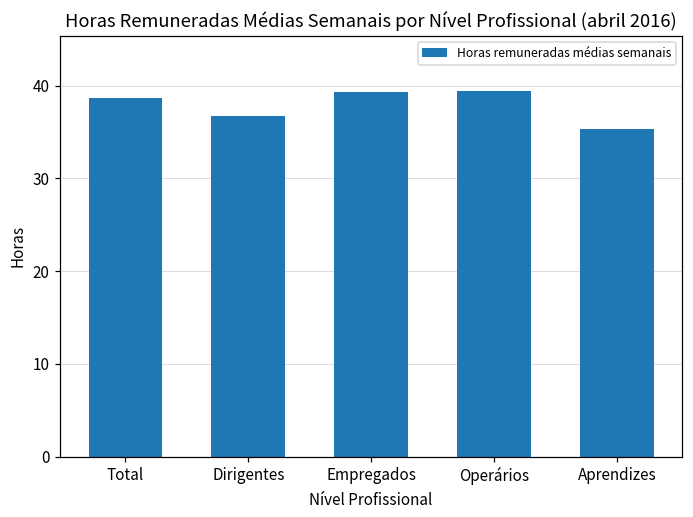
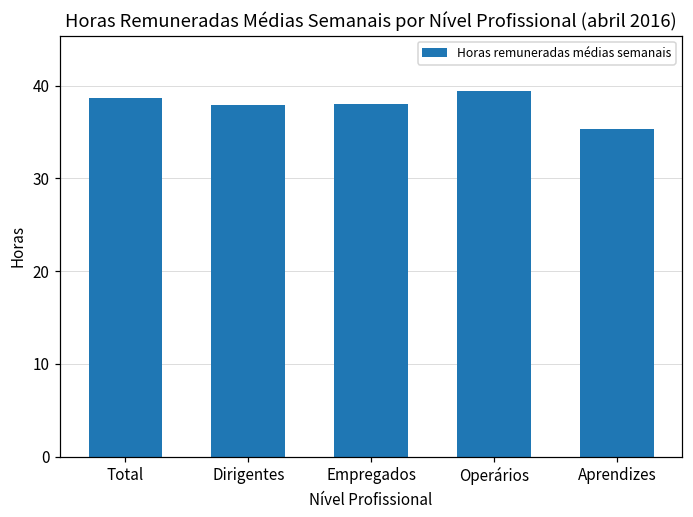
Dirigentes: 37 -> 38
Empregados: 39 -> 38
